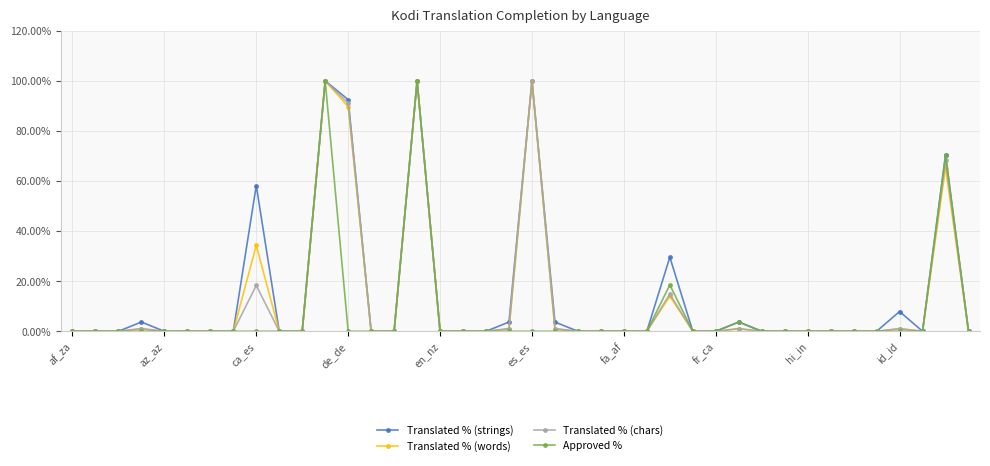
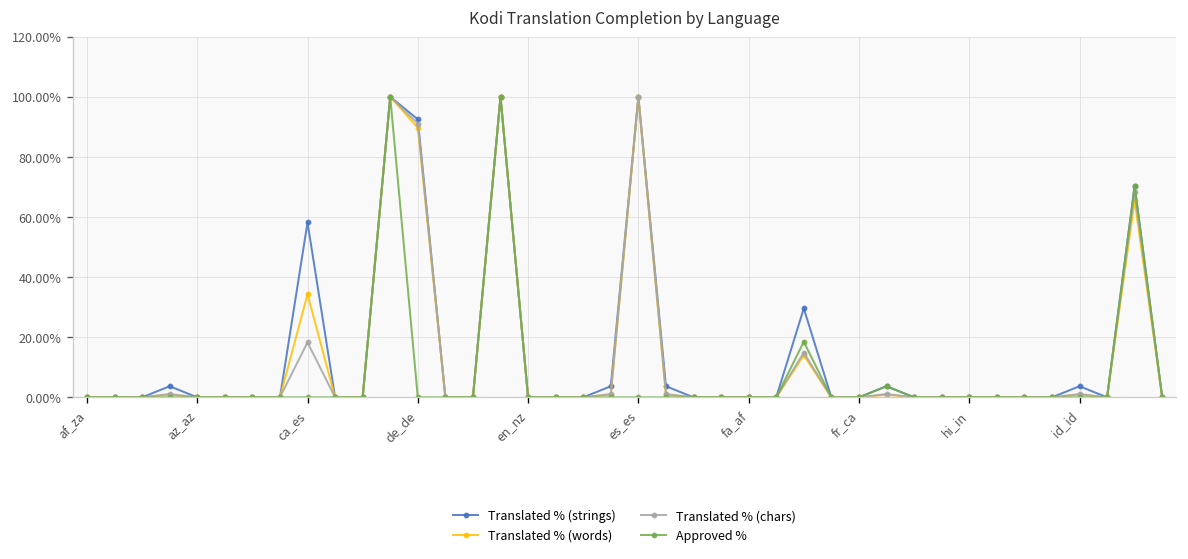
Translated % (strings), id_id: 8% -> 4%
